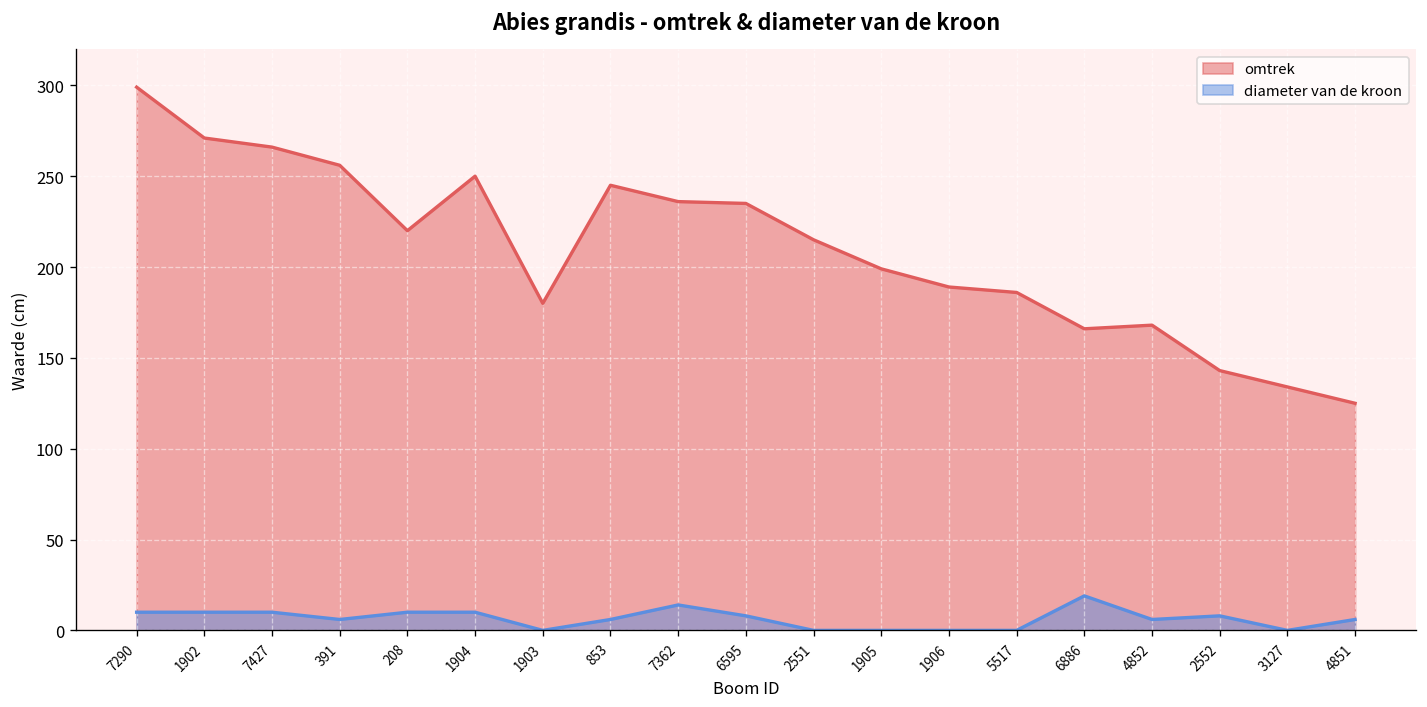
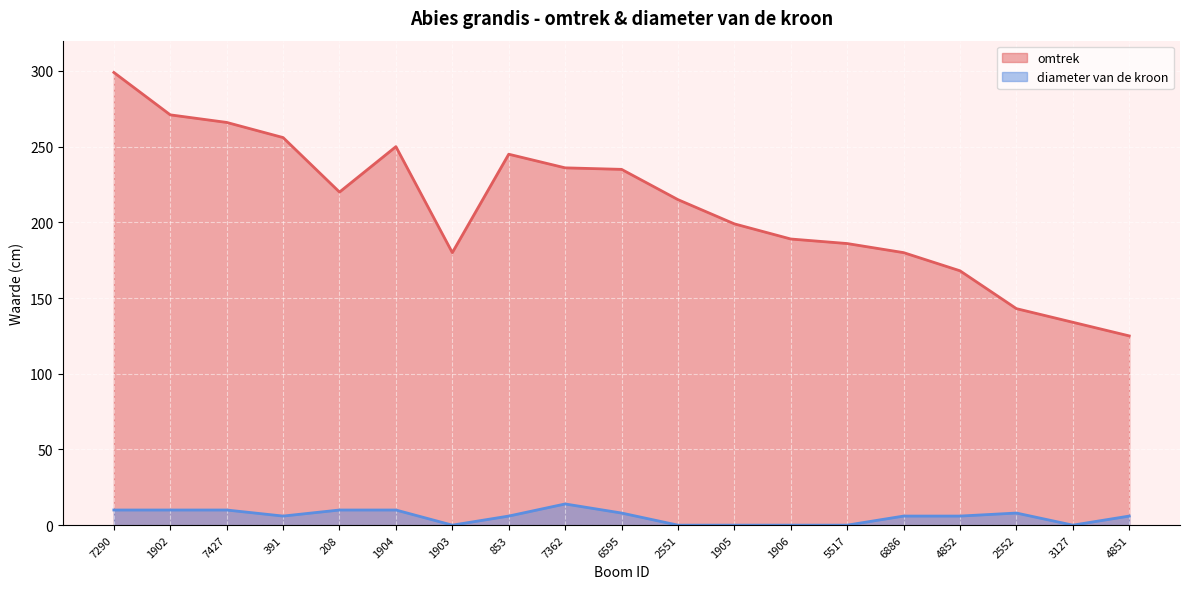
omtrek, 6886: 166 -> 180
diameter van de kroon, 6886: 19 -> 6
